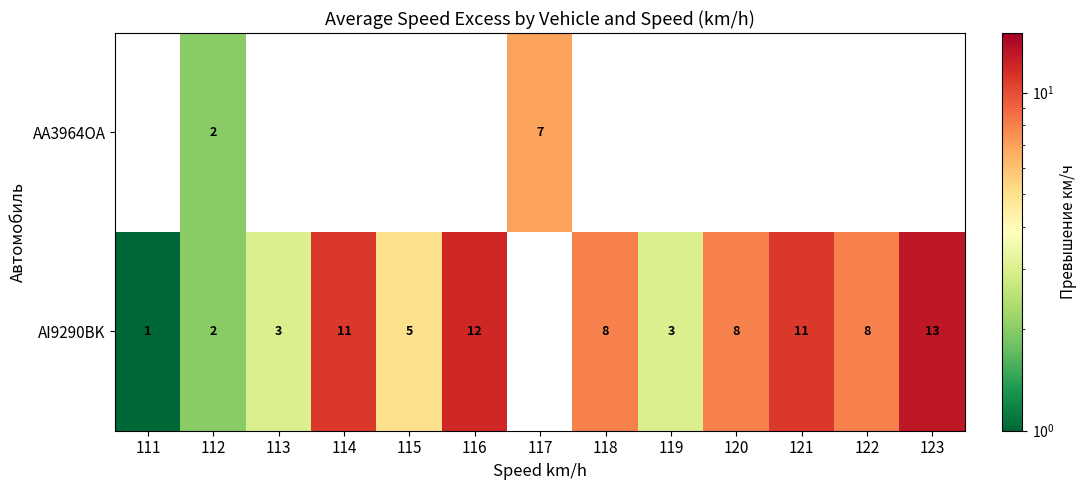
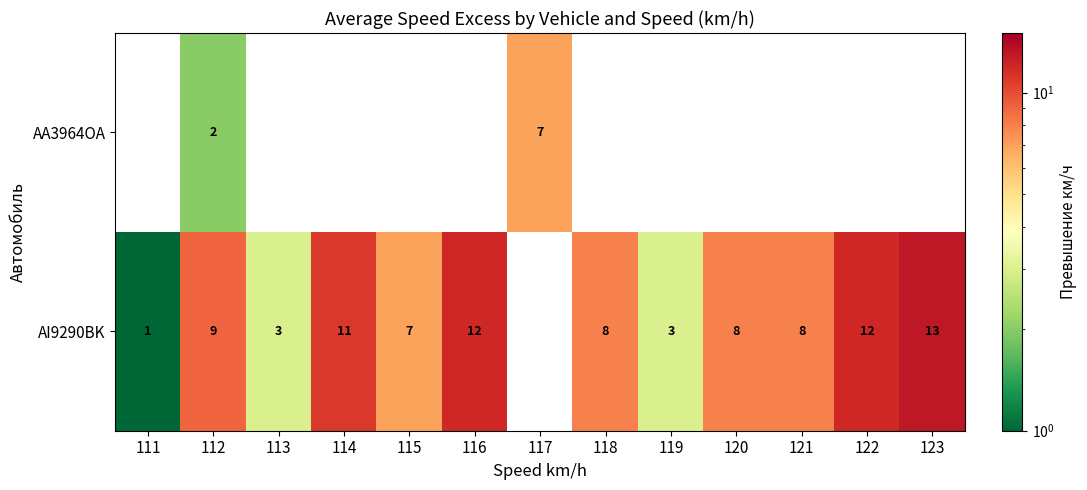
AI9290BK, 112: 2 -> 9
AI9290BK, 115: 5 -> 7
AI9290BK, 121: 11 -> 8
AI9290BK, 122: 8 -> 12
